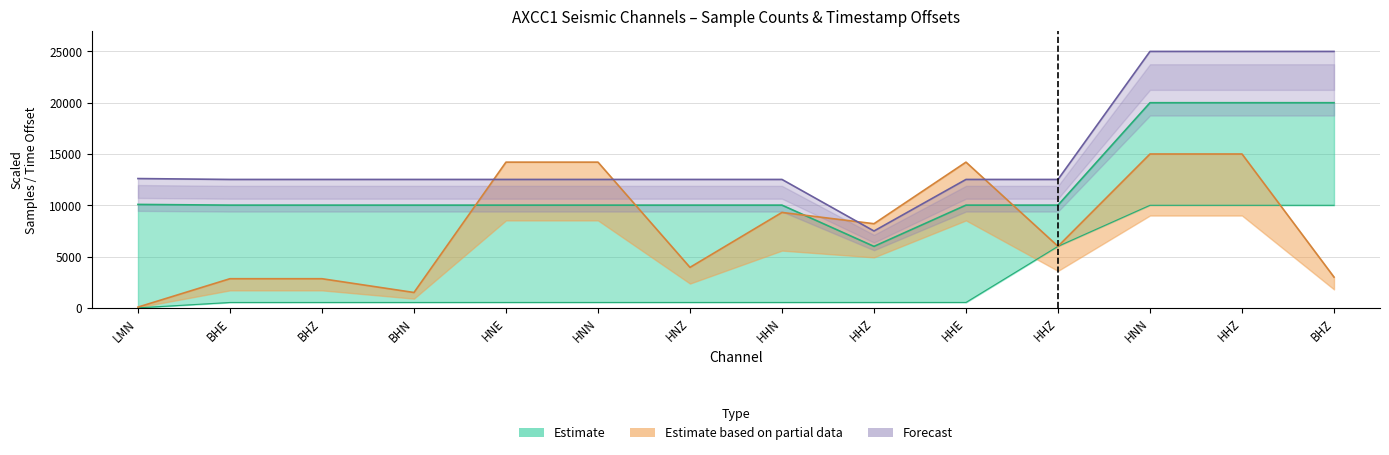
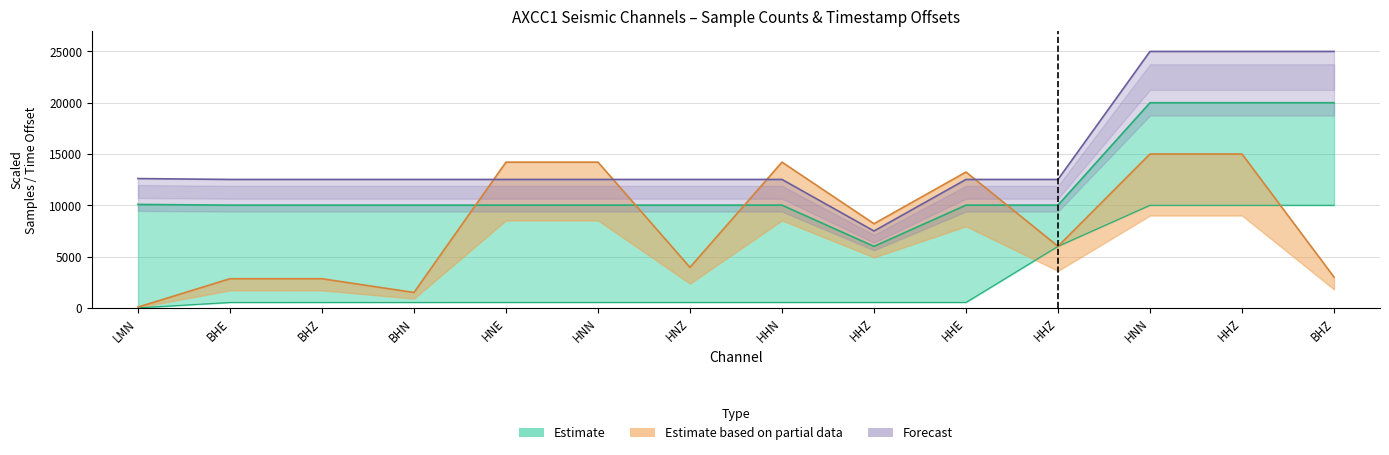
Estimate based on partial data, HHN: 9300 -> 14200
Estimate based on partial data, HHE: 14200 -> 13200
